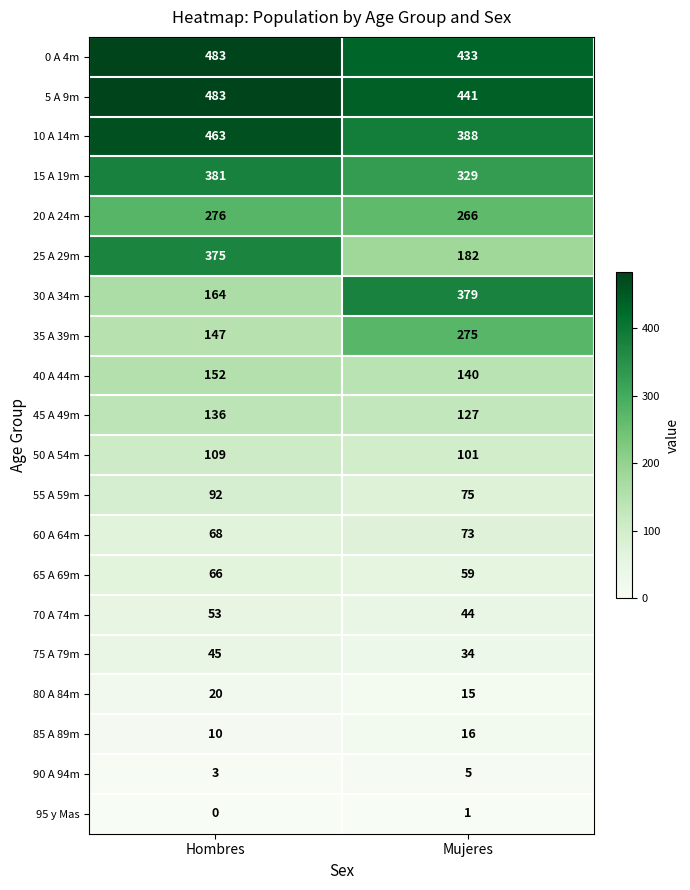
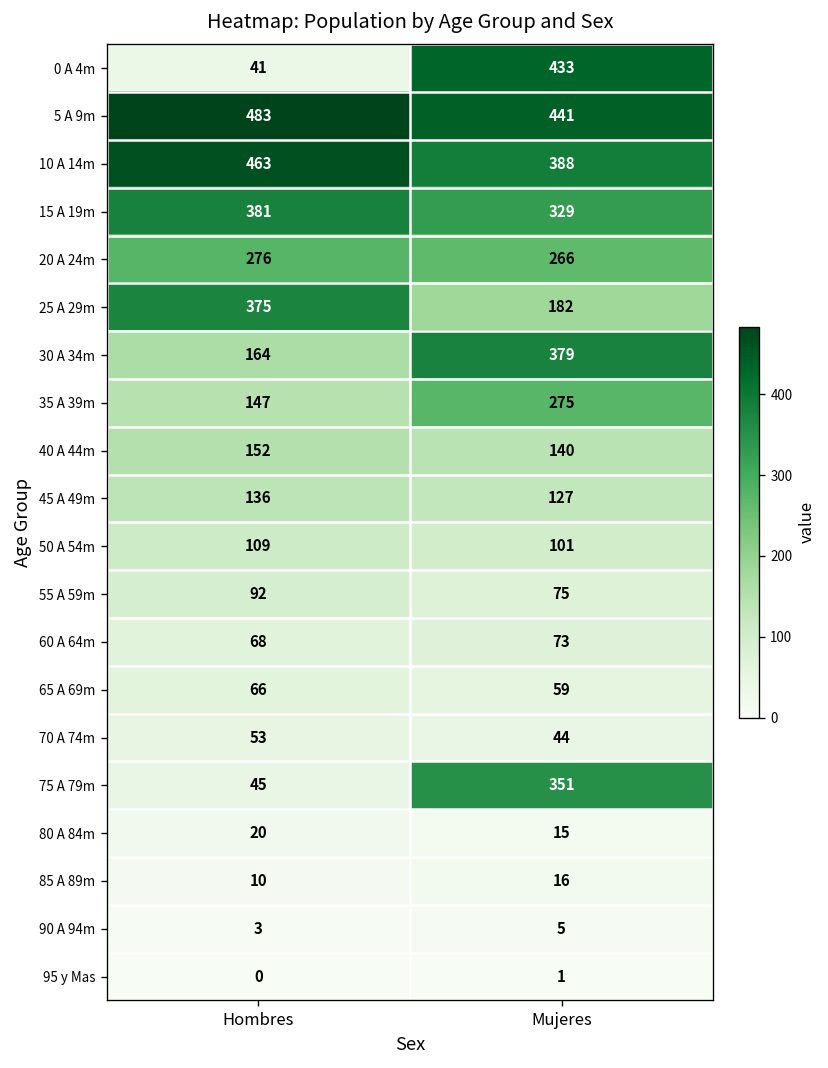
0 A 4m, Hombres: 483 -> 41
75 A 79m, Mujeres: 34 -> 351
